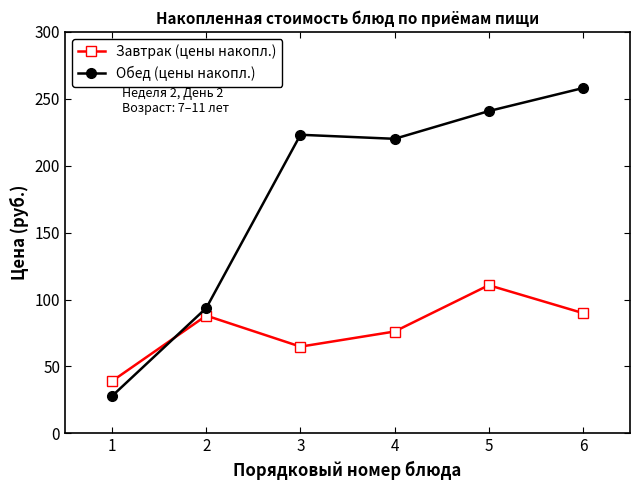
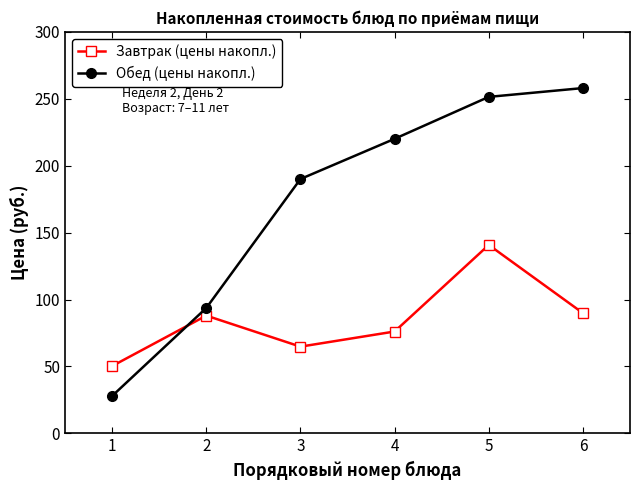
Завтрак (цены накопл.), 1: 39 -> 50
Обед (цены накопл.), 3: 223 -> 190
Завтрак (цены накопл.), 5: 111 -> 141
Обед (цены накопл.), 5: 241 -> 251
